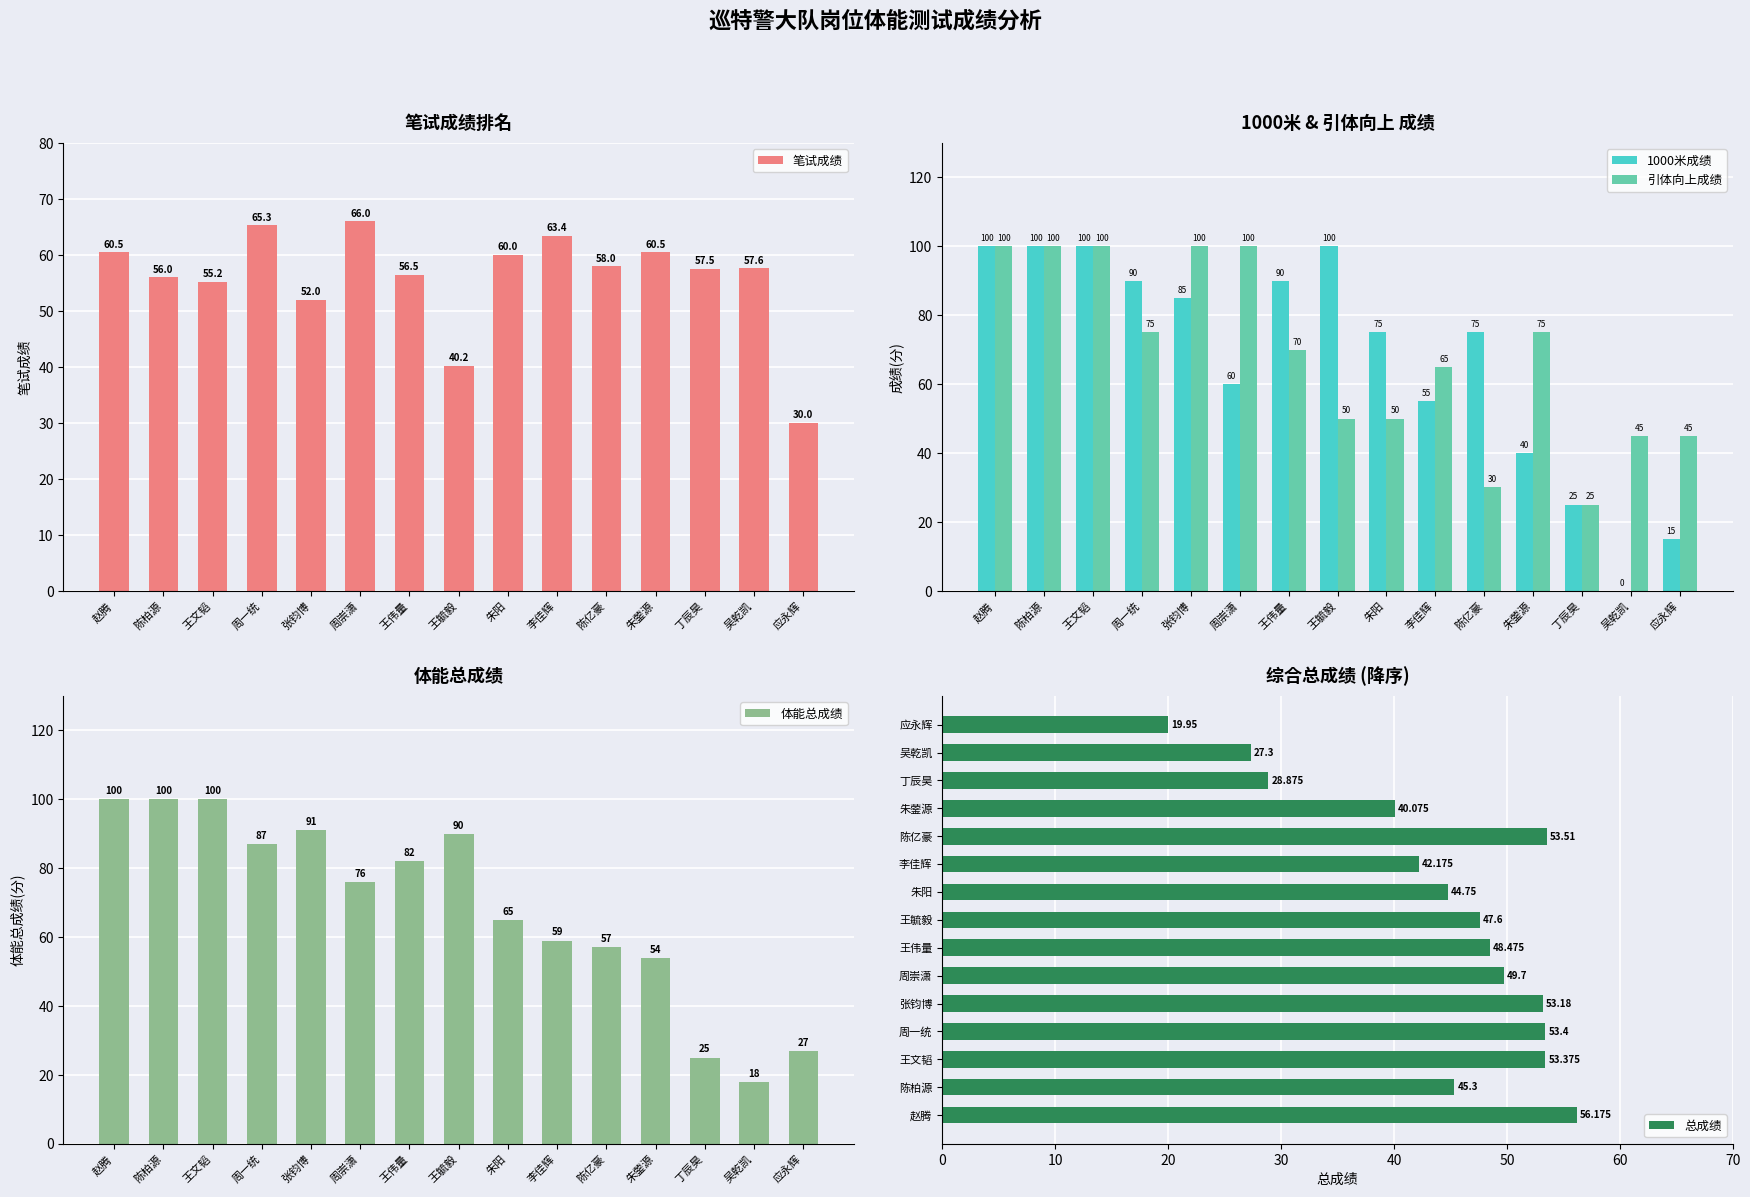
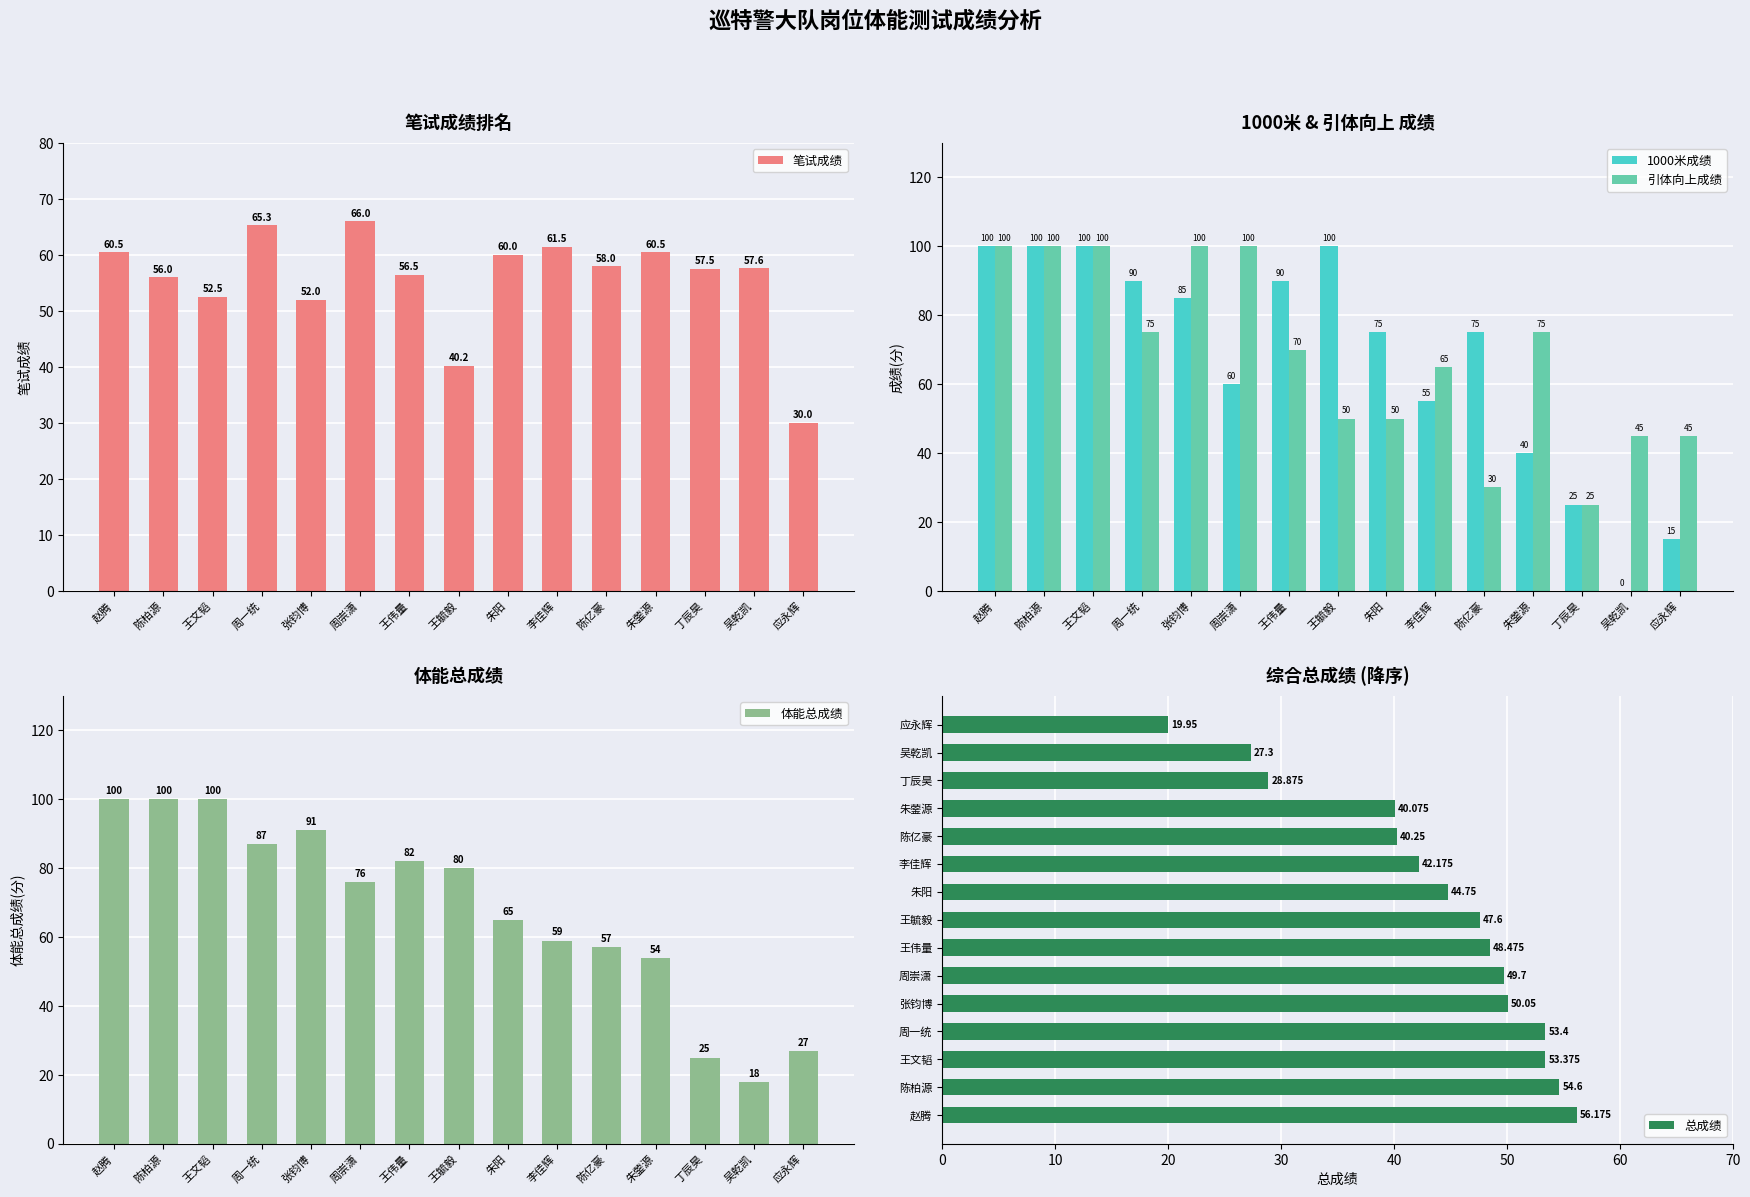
笔试成绩排名, 王文韬: 55.2 -> 52.5
笔试成绩排名, 李佳辉: 63.4 -> 61.5
体能总成绩, 王毓毅: 90 -> 80
综合总成绩 (降序), 陈亿豪: 53.51 -> 40.25
综合总成绩 (降序), 张钧博: 53.18 -> 50.05
综合总成绩 (降序), 陈柏源: 45.3 -> 54.6
